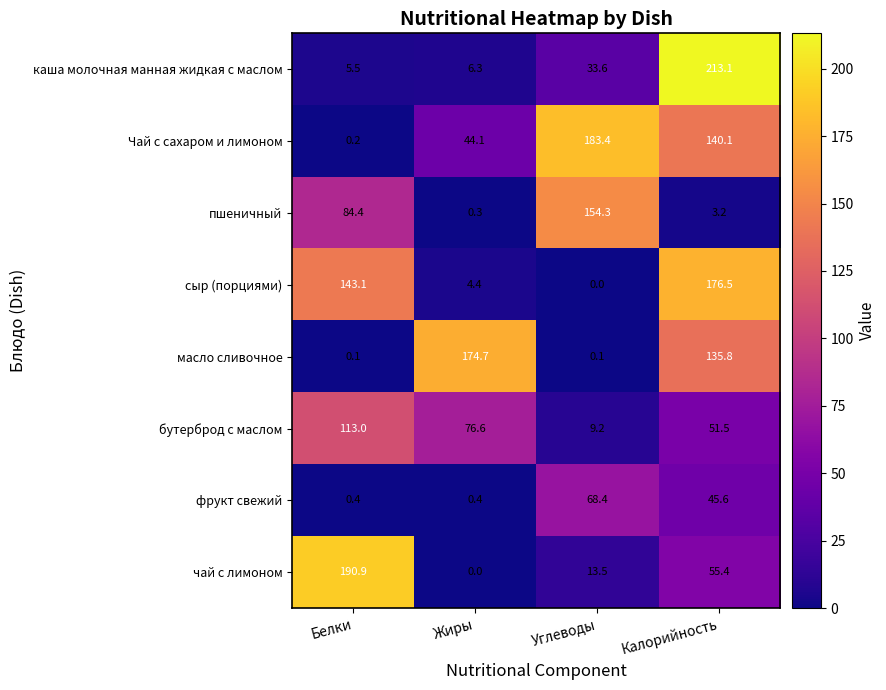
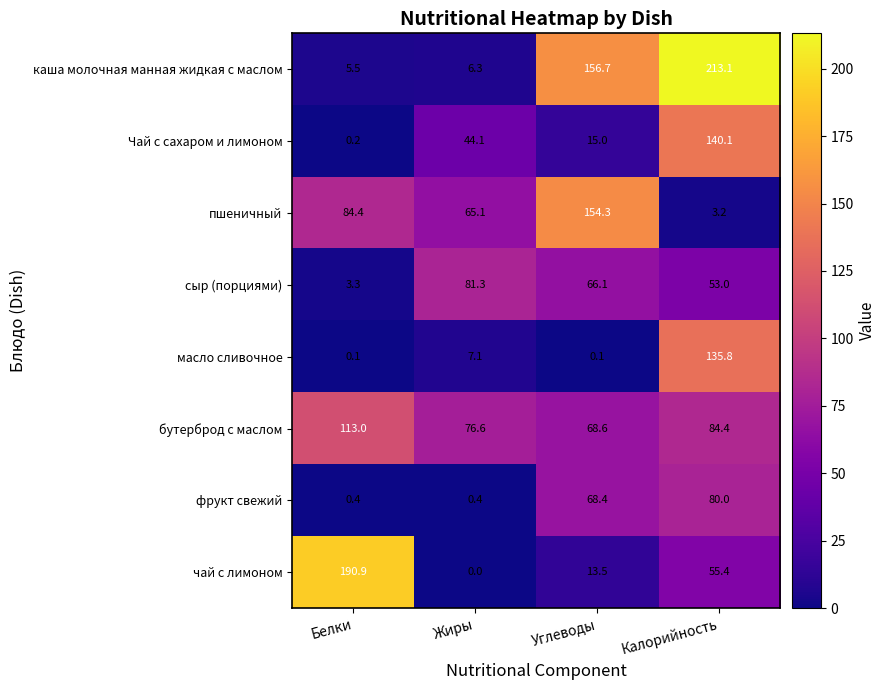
каша молочная манная жидкая с маслом, Углеводы: 33.6 -> 156.7
Чай с сахаром и лимоном, Углеводы: 183.4 -> 15.0
пшеничный, Жиры: 0.3 -> 65.1
сыр (порциями), Белки: 143.1 -> 3.3
сыр (порциями), Жиры: 4.4 -> 81.3
сыр (порциями), Углеводы: 0.0 -> 66.1
сыр (порциями), Калорийность: 176.5 -> 53.0
масло сливочное, Жиры: 174.7 -> 7.1
бутерброд с маслом, Углеводы: 9.2 -> 68.6
бутерброд с маслом, Калорийность: 51.5 -> 84.4
фрукт свежий, Калорийность: 45.6 -> 80.0
